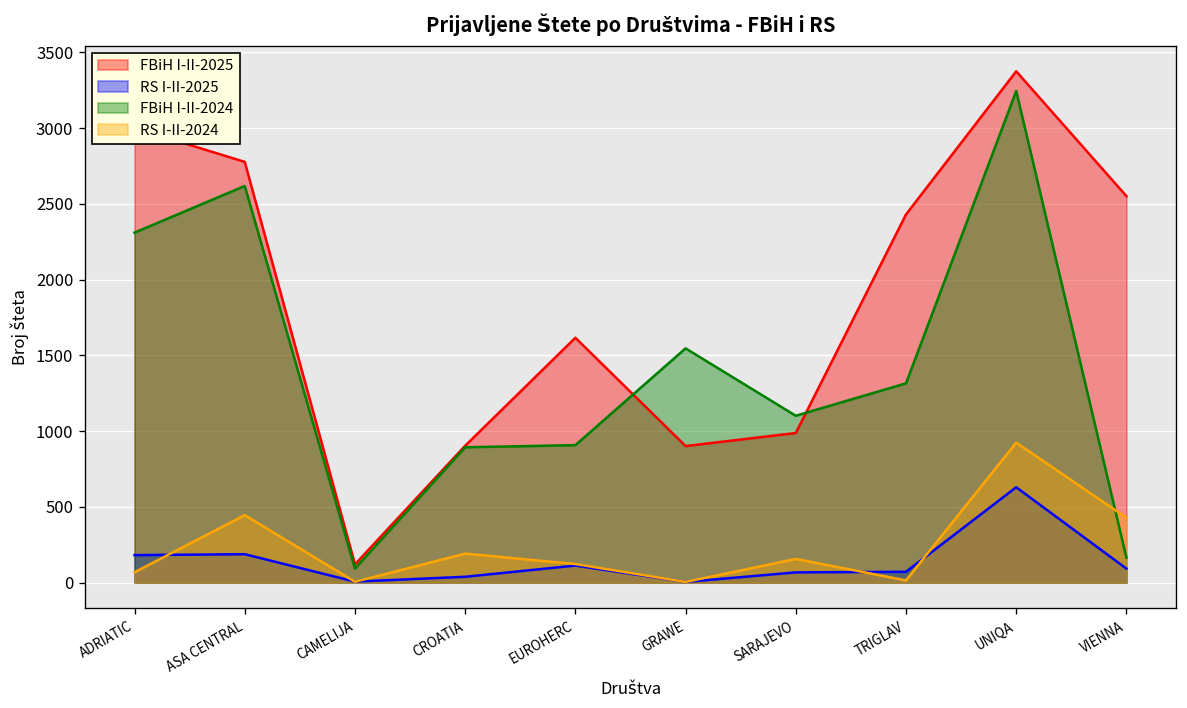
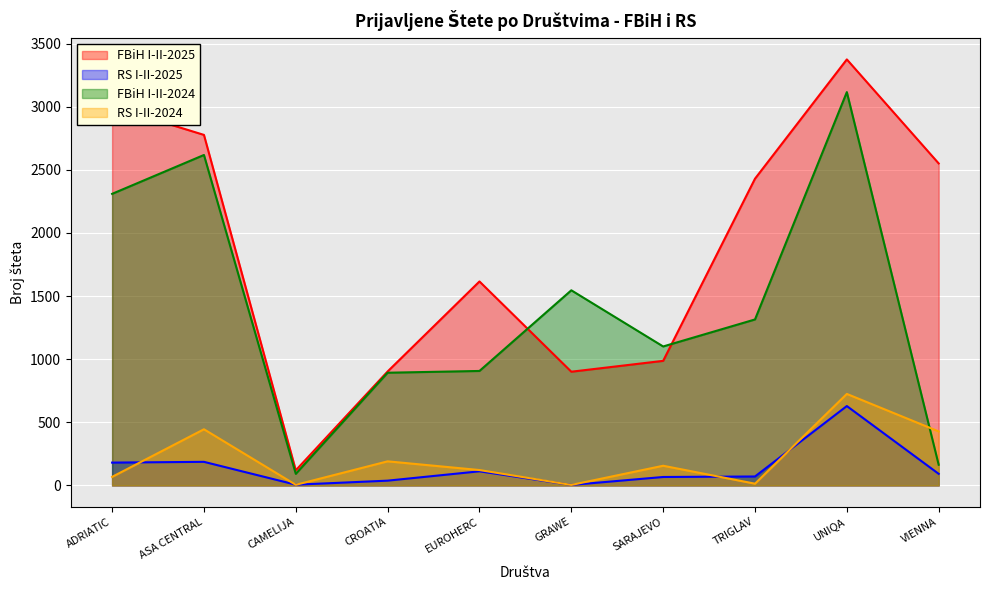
FBiH I-II-2024, UNIQA: 3250 -> 3120
RS I-II-2024, UNIQA: 920 -> 730
